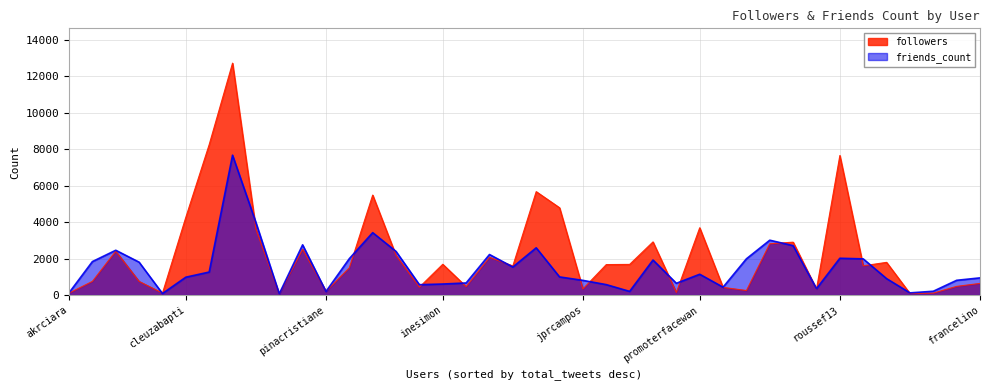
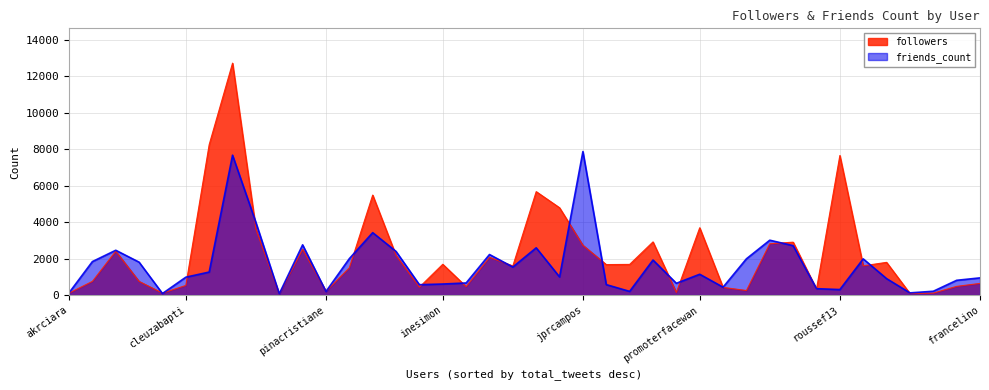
followers, cleuzabapti: 4300 -> 500
followers, jprcampos: 300 -> 2700
friends_count, jprcampos: 800 -> 7900
friends_count, roussef13: 2000 -> 300
